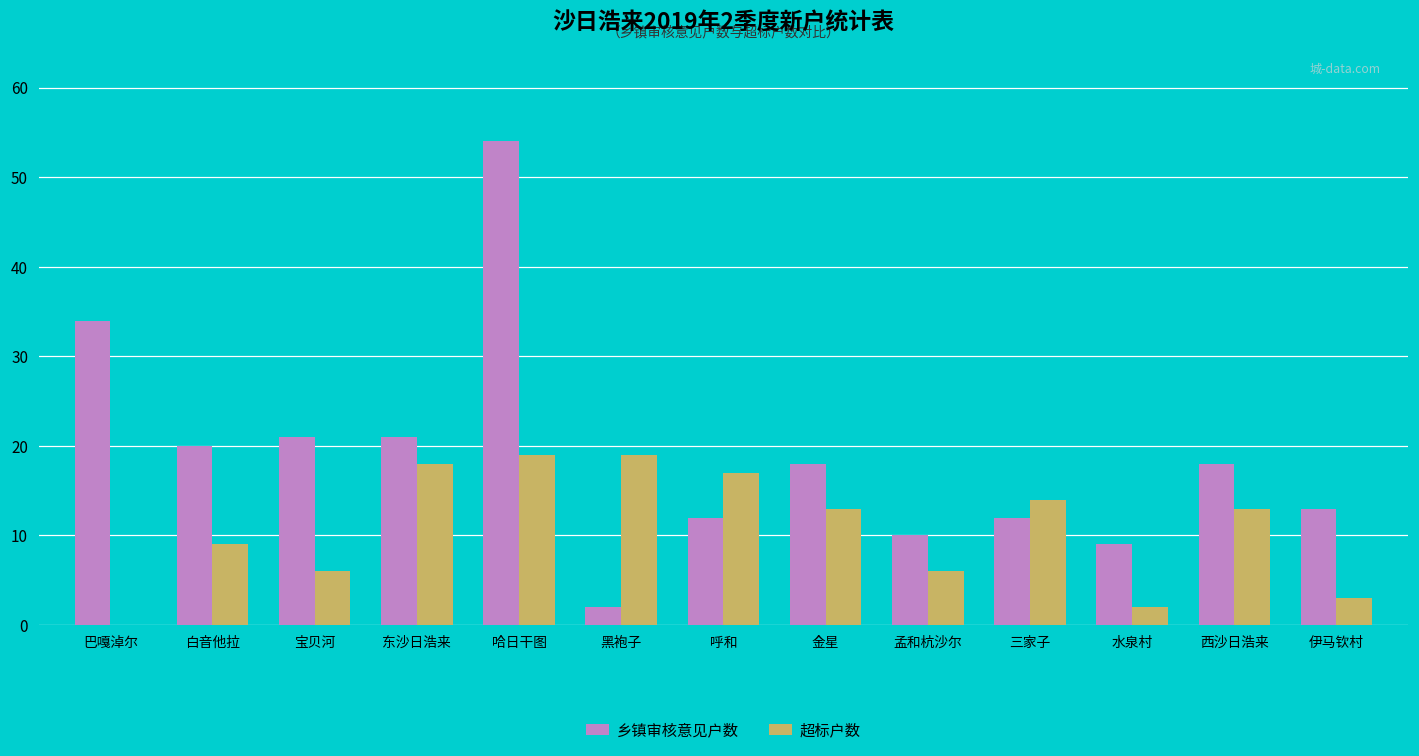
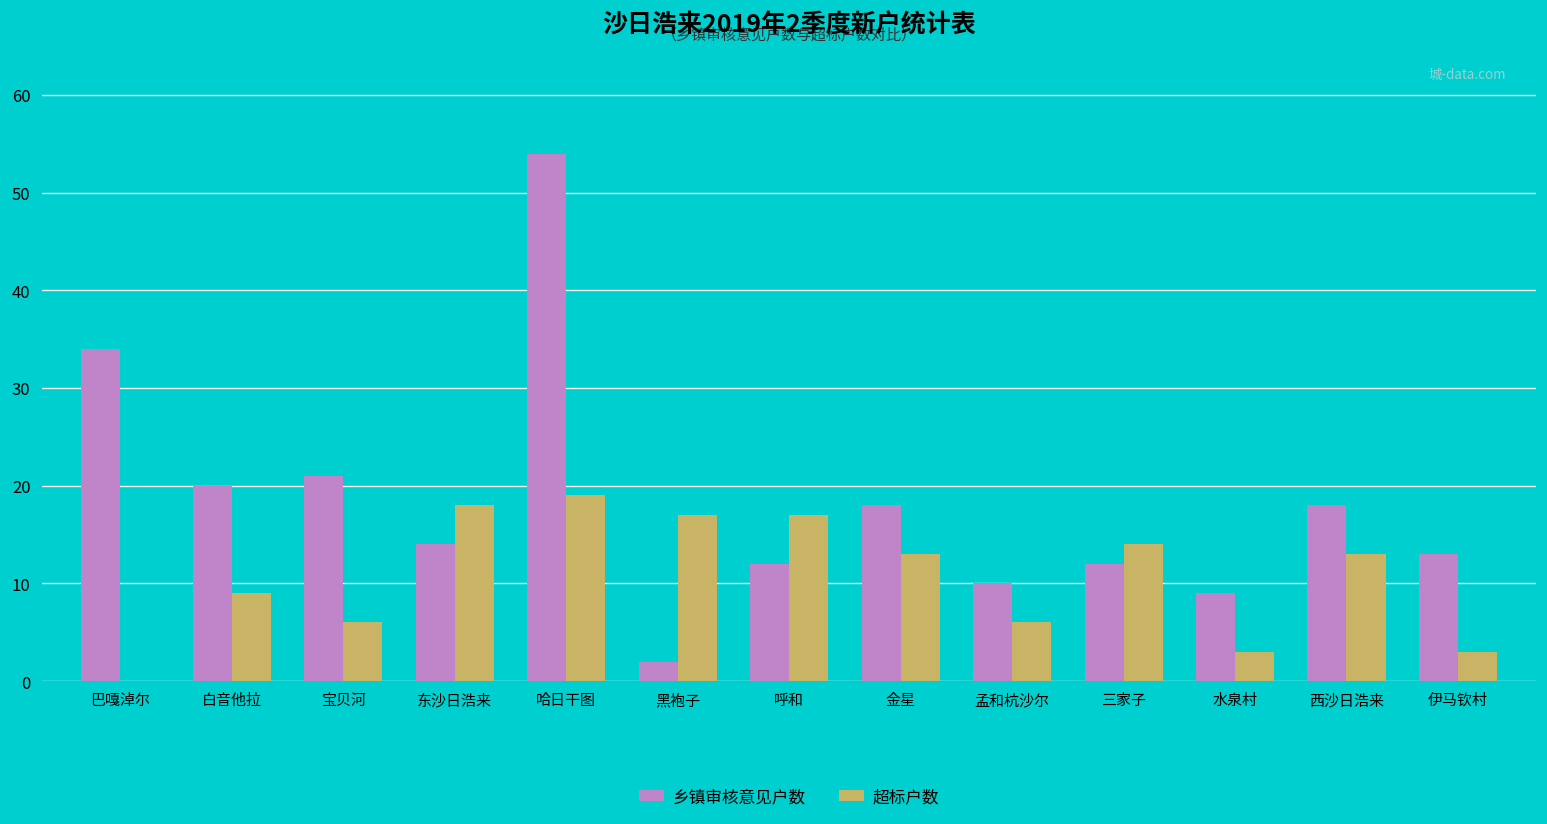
乡镇审核意见户数, 东沙日浩来: 21 -> 14
超标户数, 黑袍子: 19 -> 17
超标户数, 水泉村: 2 -> 3
